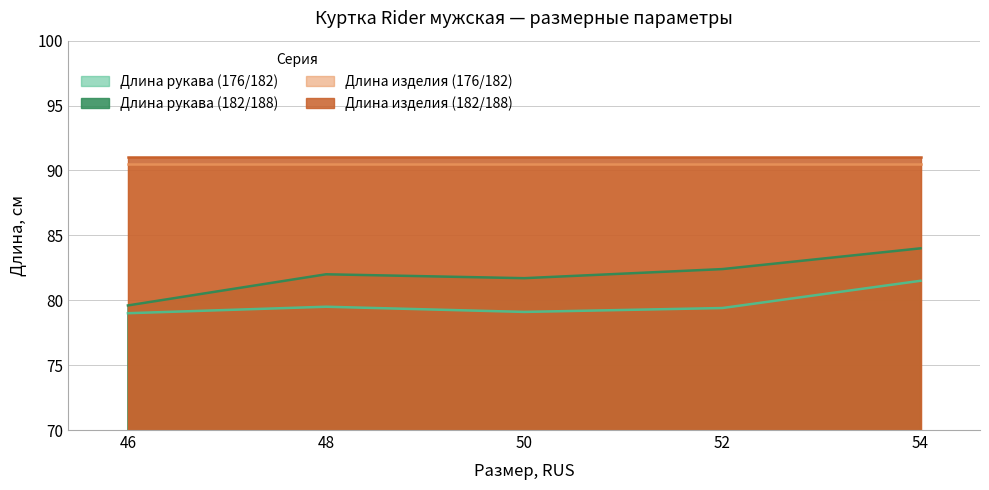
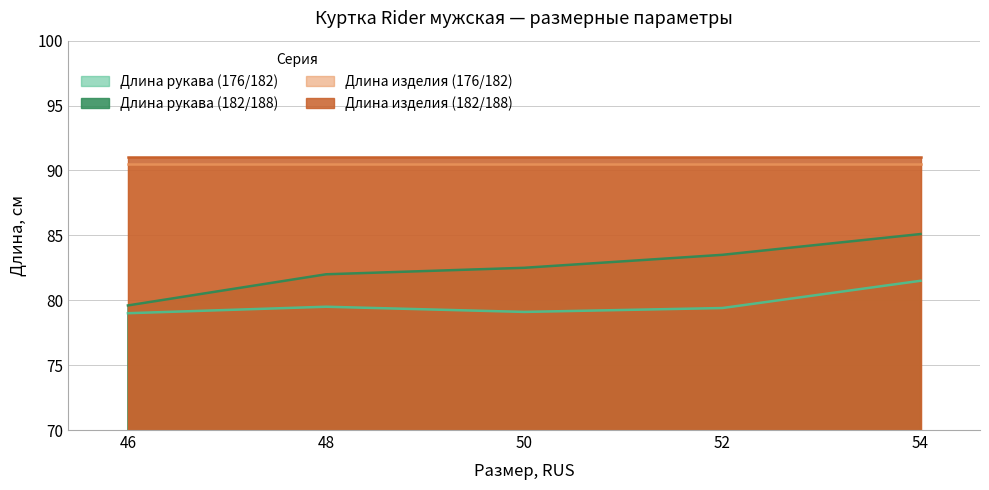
Длина рукава (182/188), 50: 81.7 -> 82.5
Длина рукава (182/188), 52: 82.4 -> 83.5
Длина рукава (182/188), 54: 84.0 -> 85.1
